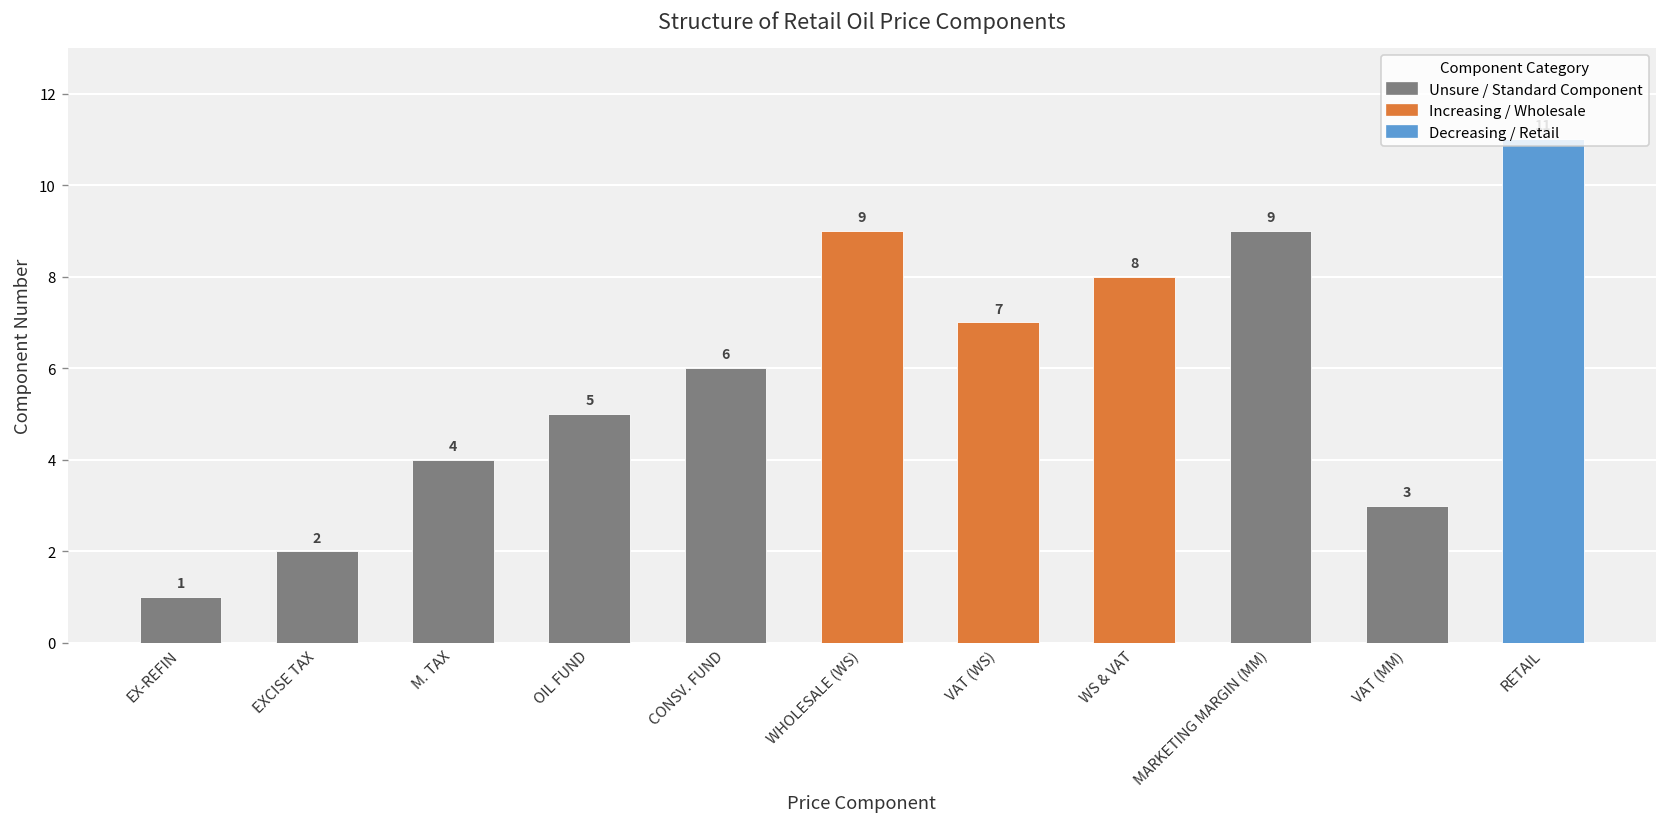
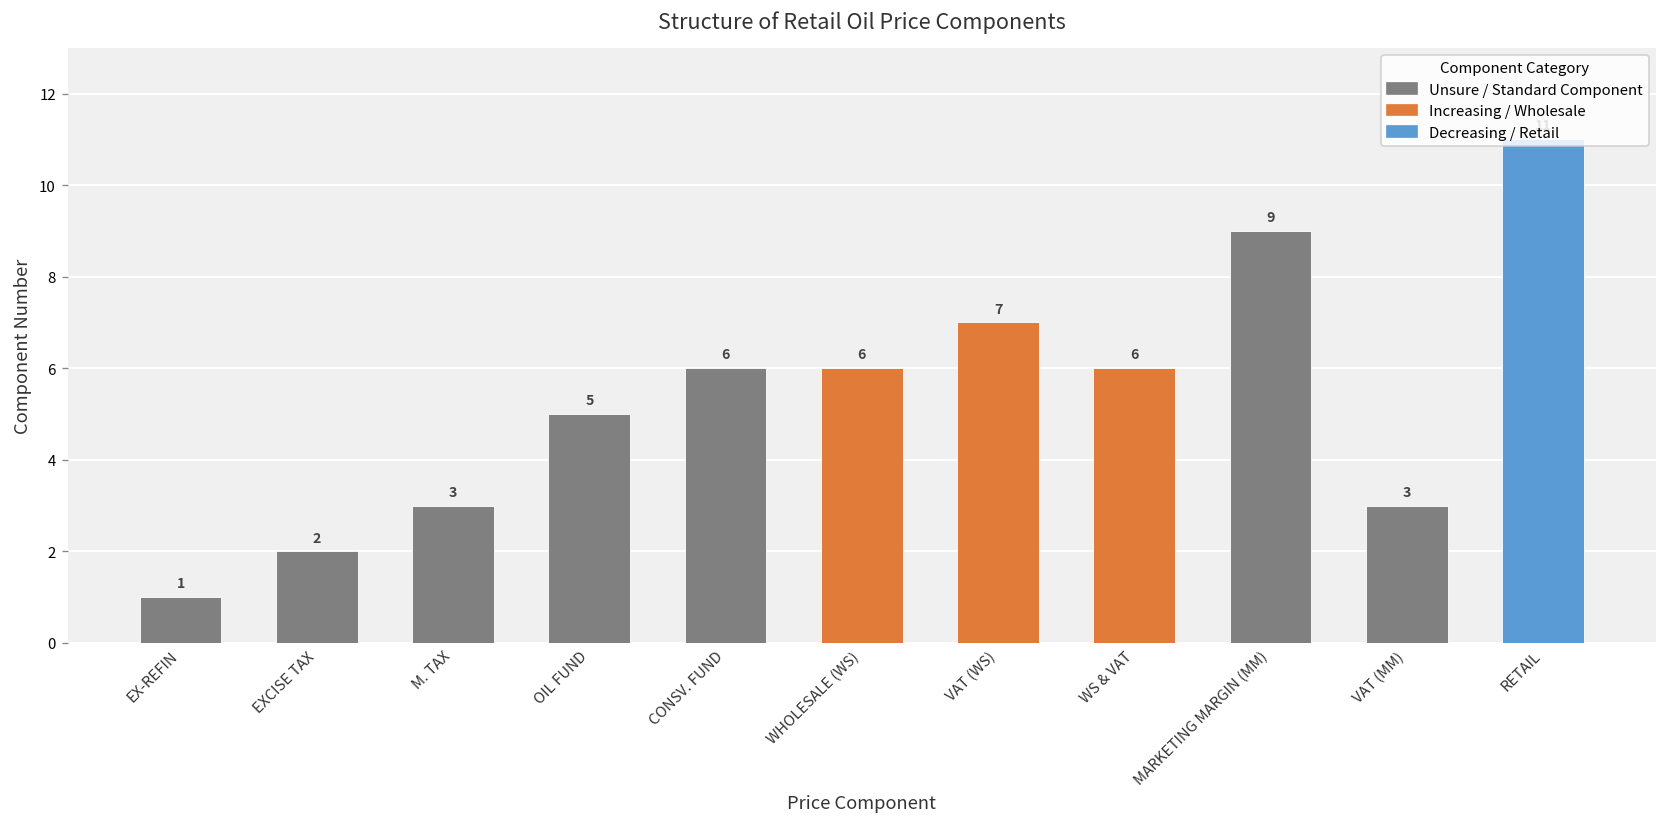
M. TAX: 4 -> 3
WHOLESALE (WS): 9 -> 6
WS & VAT: 8 -> 6
